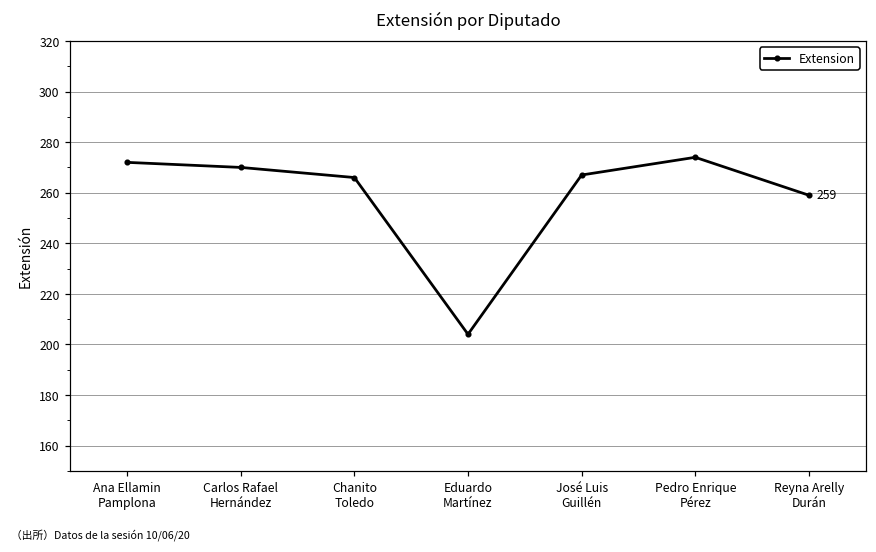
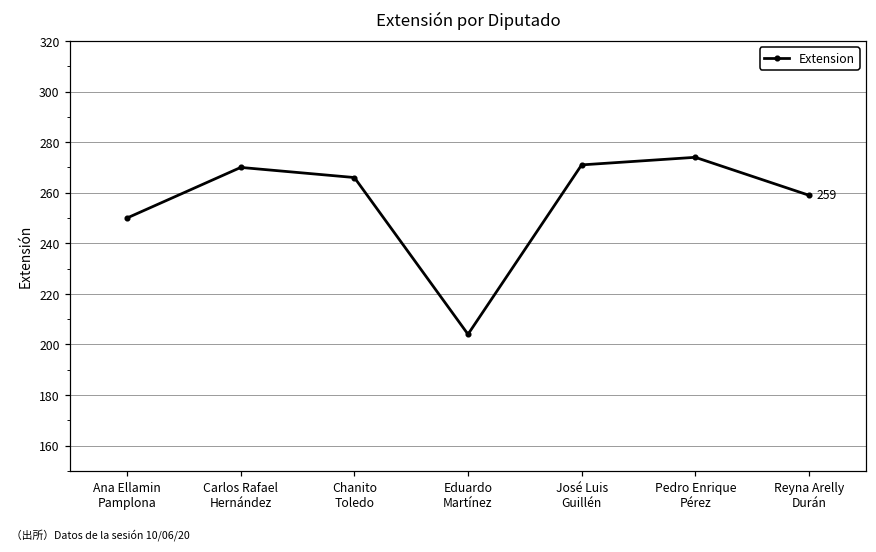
Ana Ellamin Pamplona: 272 -> 250
José Luis Guillén: 267 -> 271
